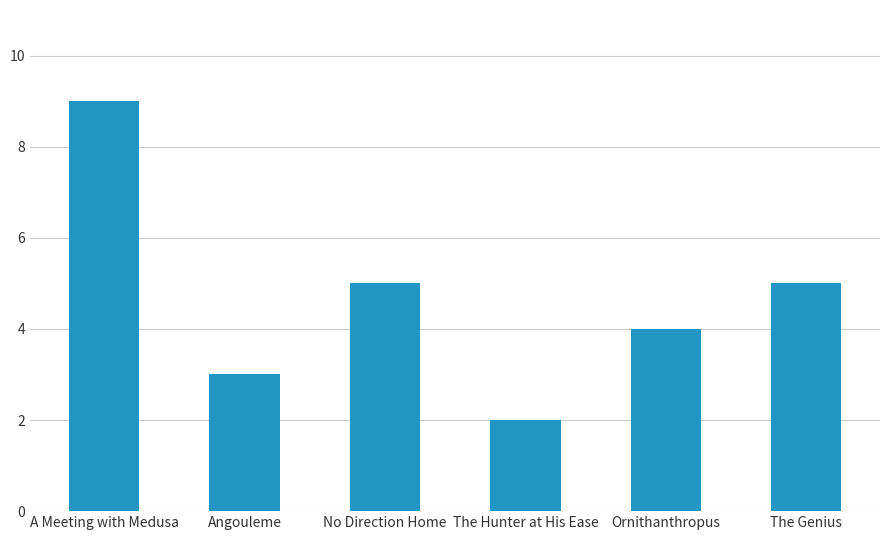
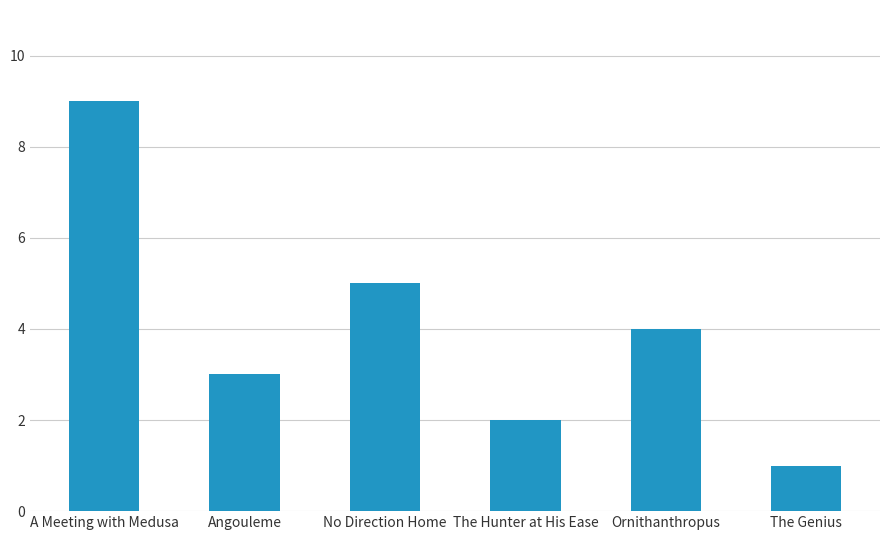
The Genius: 5 -> 1
